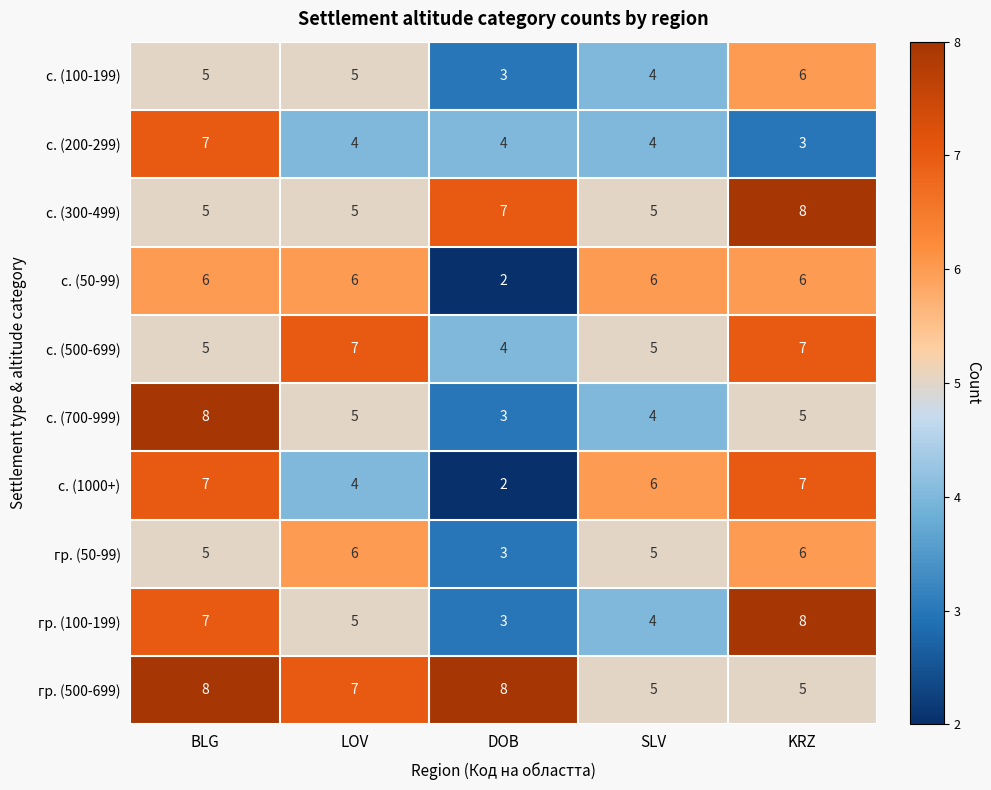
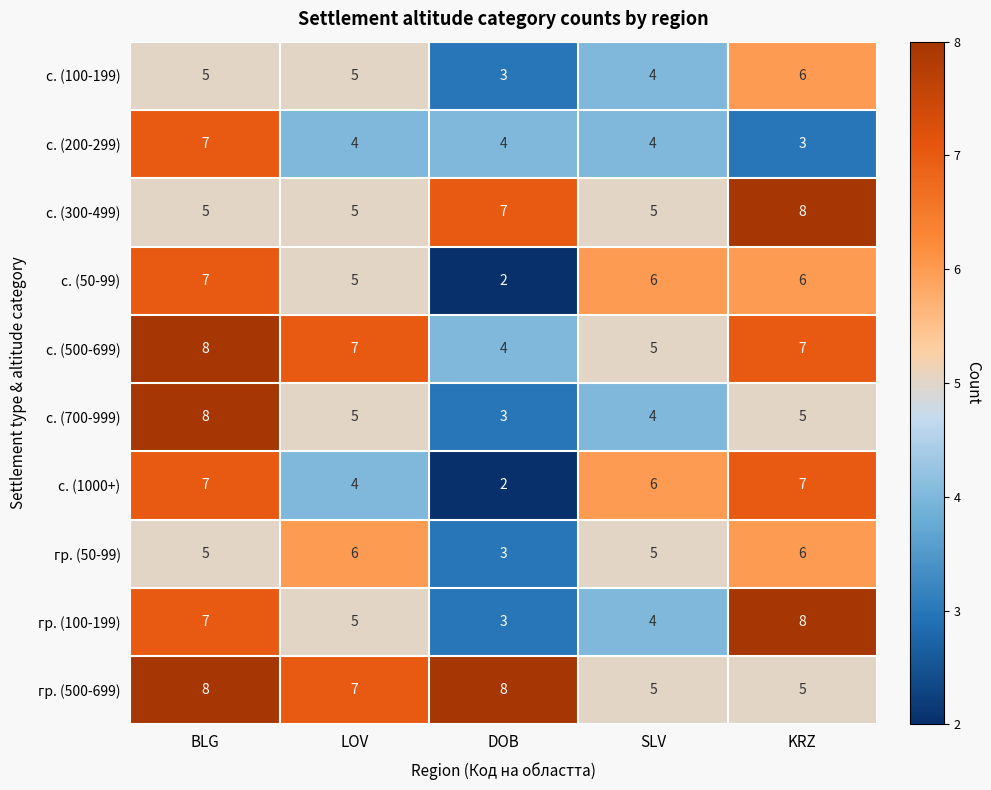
с. (50-99), BLG: 6 -> 7
с. (50-99), LOV: 6 -> 5
с. (500-699), BLG: 5 -> 8
